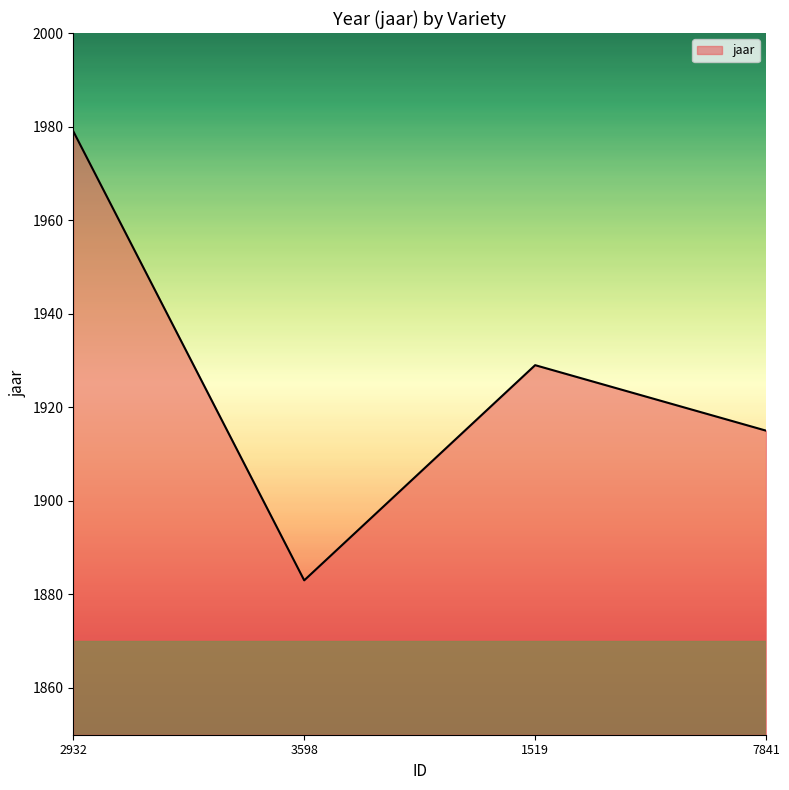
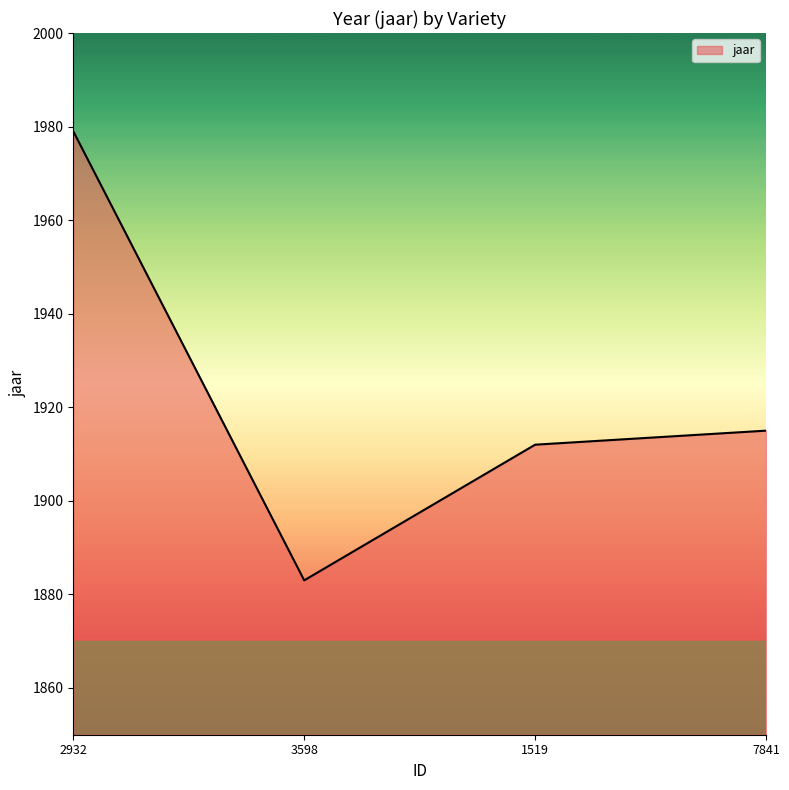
1519: 1929 -> 1912
